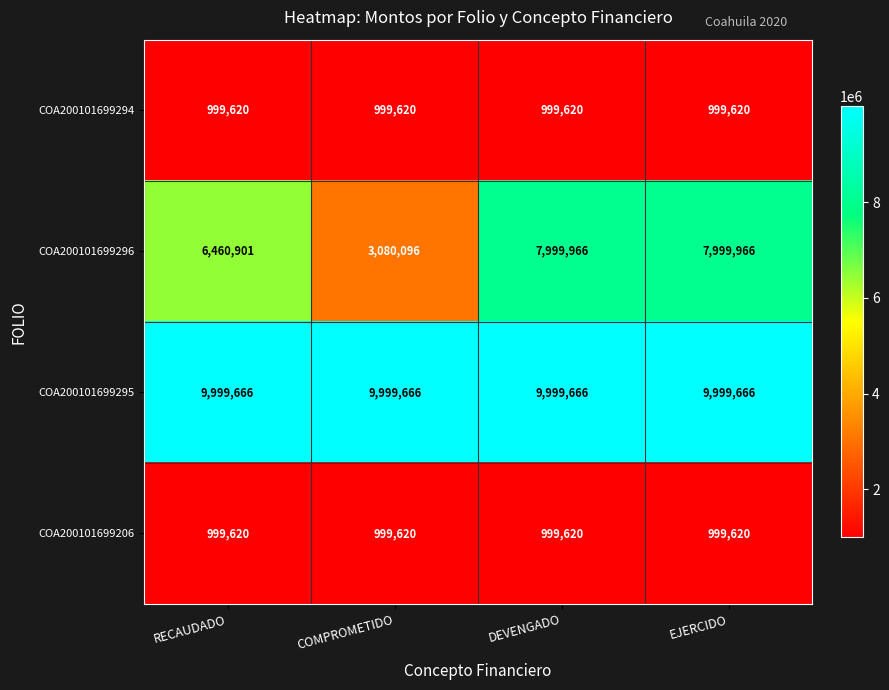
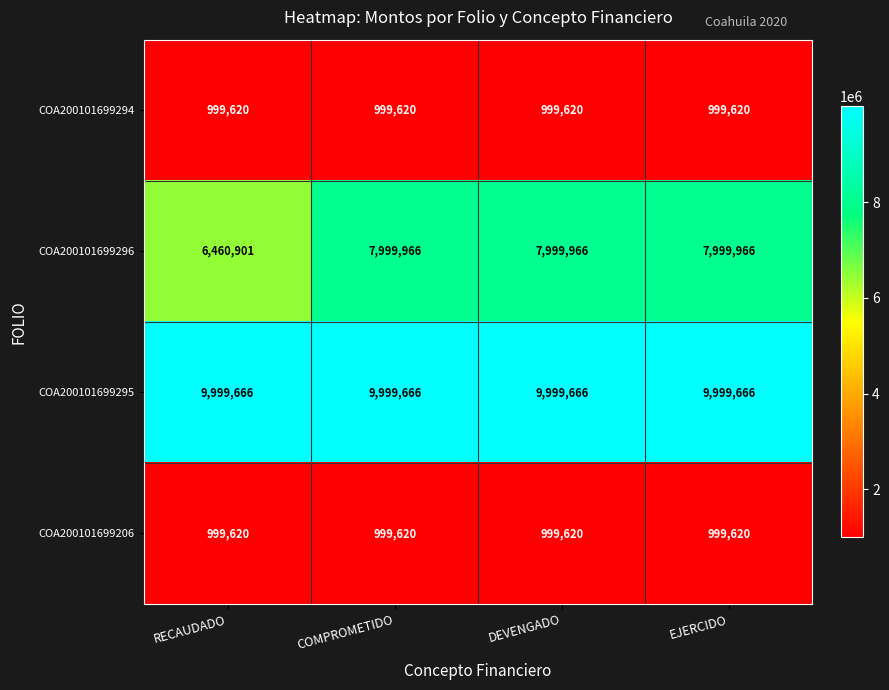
COA200101699296, COMPROMETIDO: 3,080,096 -> 7,999,966
